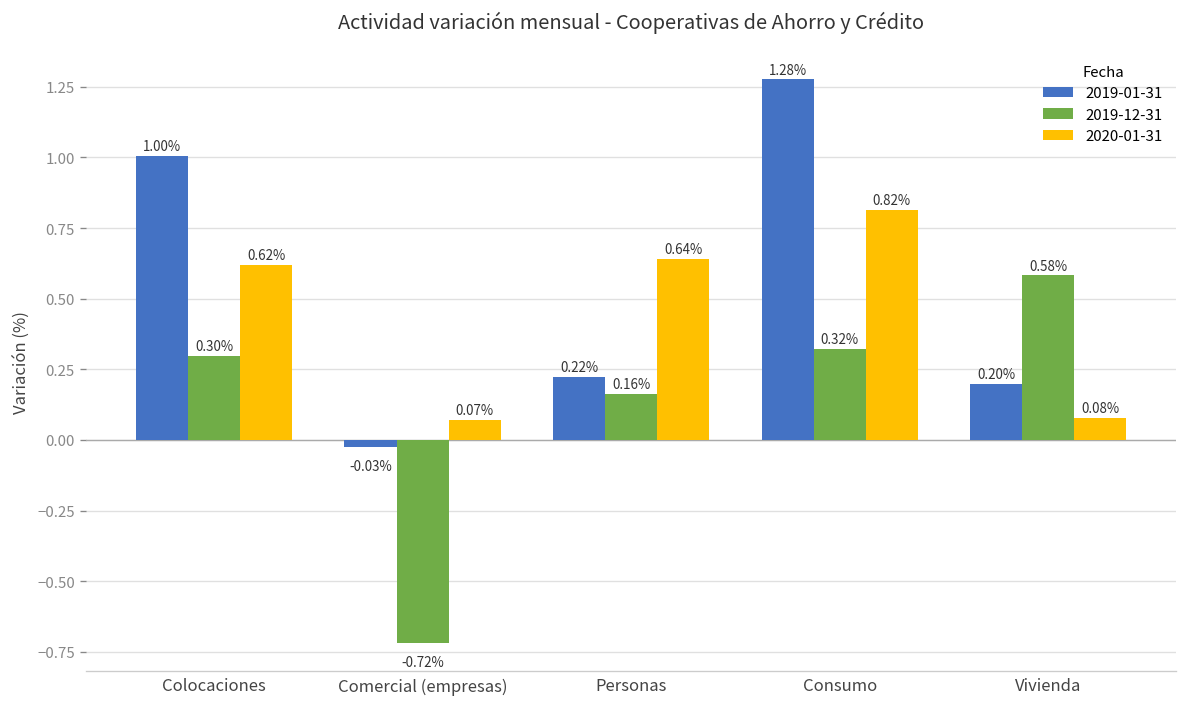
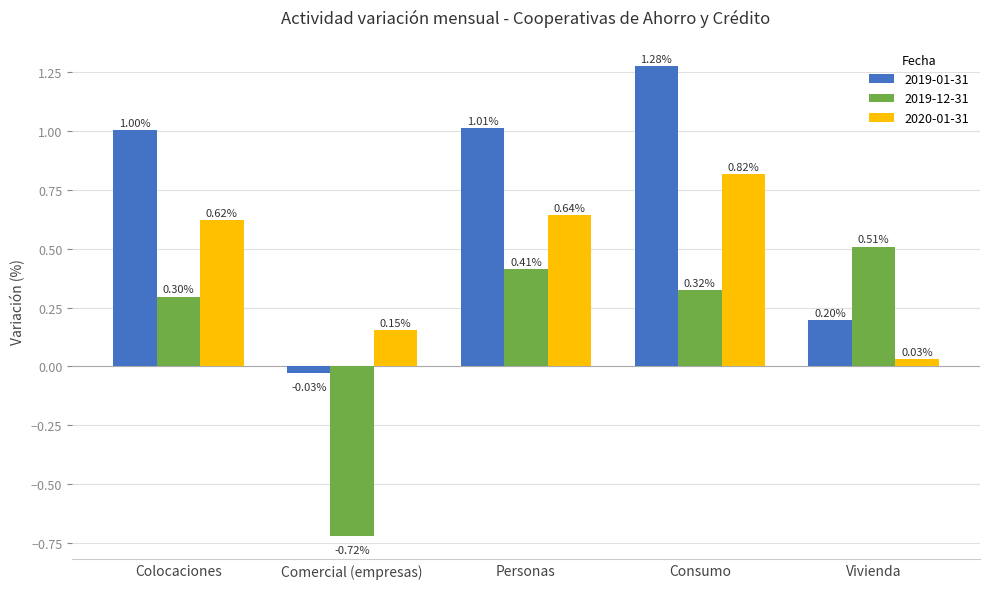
2020-01-31, Comercial (empresas): 0.07% -> 0.15%
2019-01-31, Personas: 0.22% -> 1.01%
2019-12-31, Personas: 0.16% -> 0.41%
2019-12-31, Vivienda: 0.58% -> 0.51%
2020-01-31, Vivienda: 0.08% -> 0.03%
